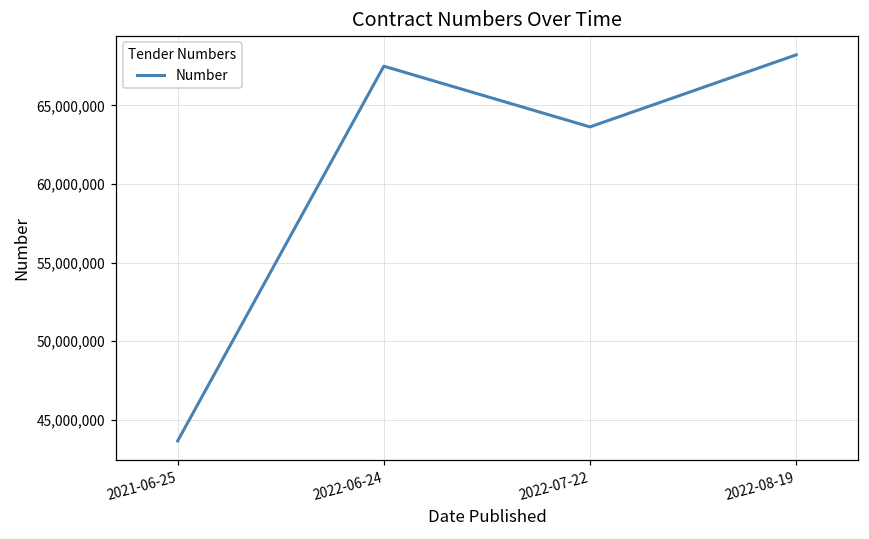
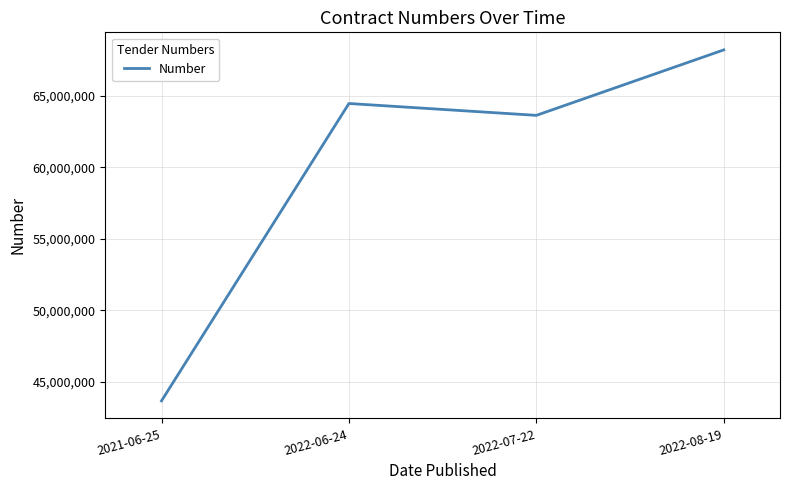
2022-06-24: 67,500,000 -> 64,500,000
